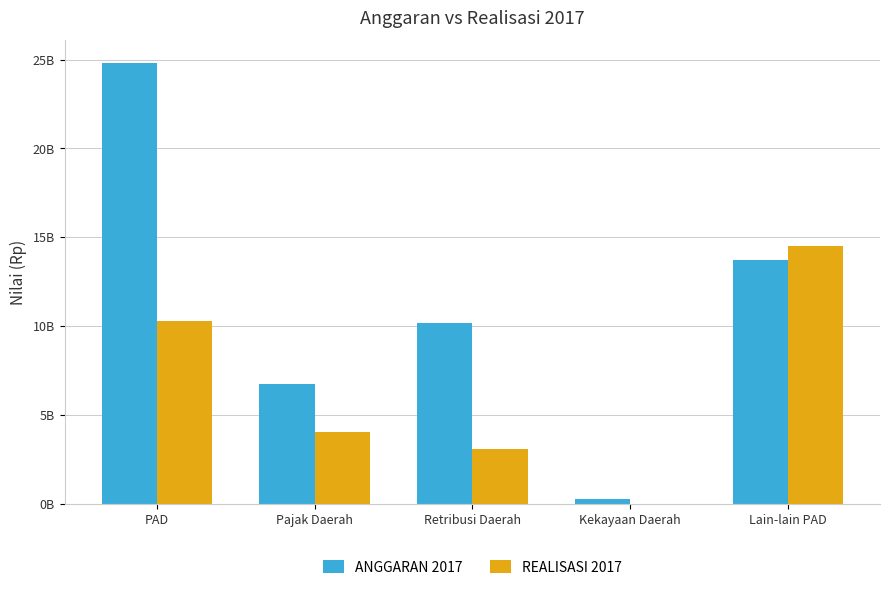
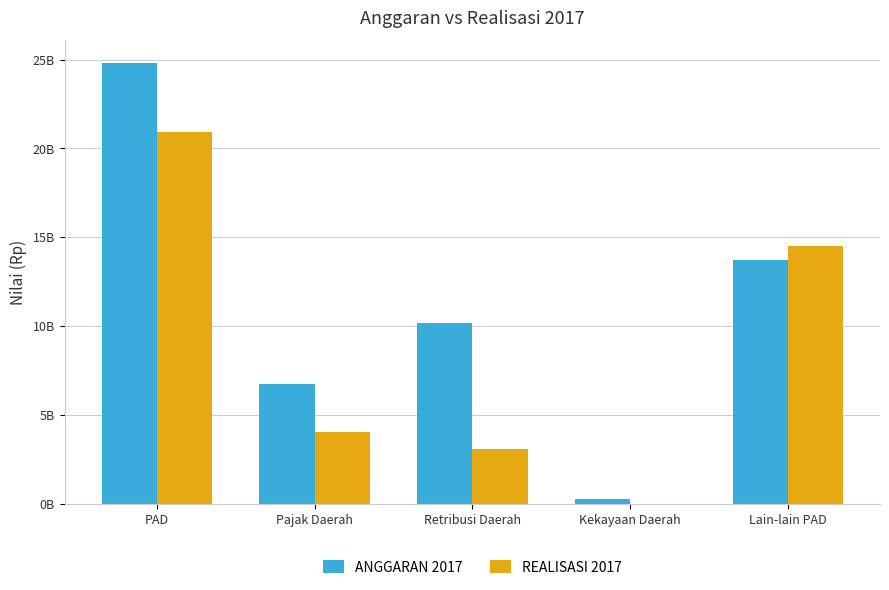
REALISASI 2017, PAD: 10300000000 -> 20900000000
